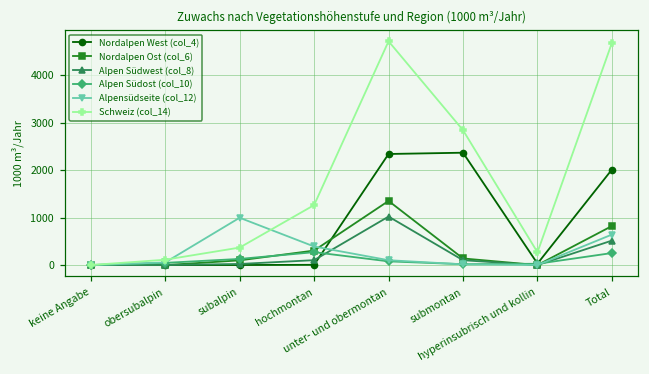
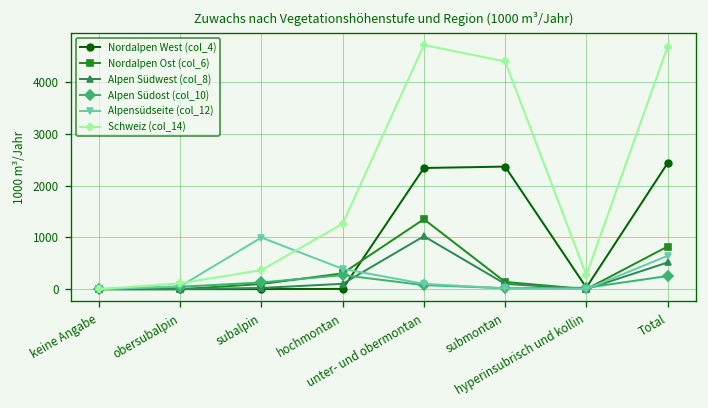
Schweiz (col_14), submontan: 2800 -> 4400
Nordalpen West (col_4), Total: 2000 -> 2400
